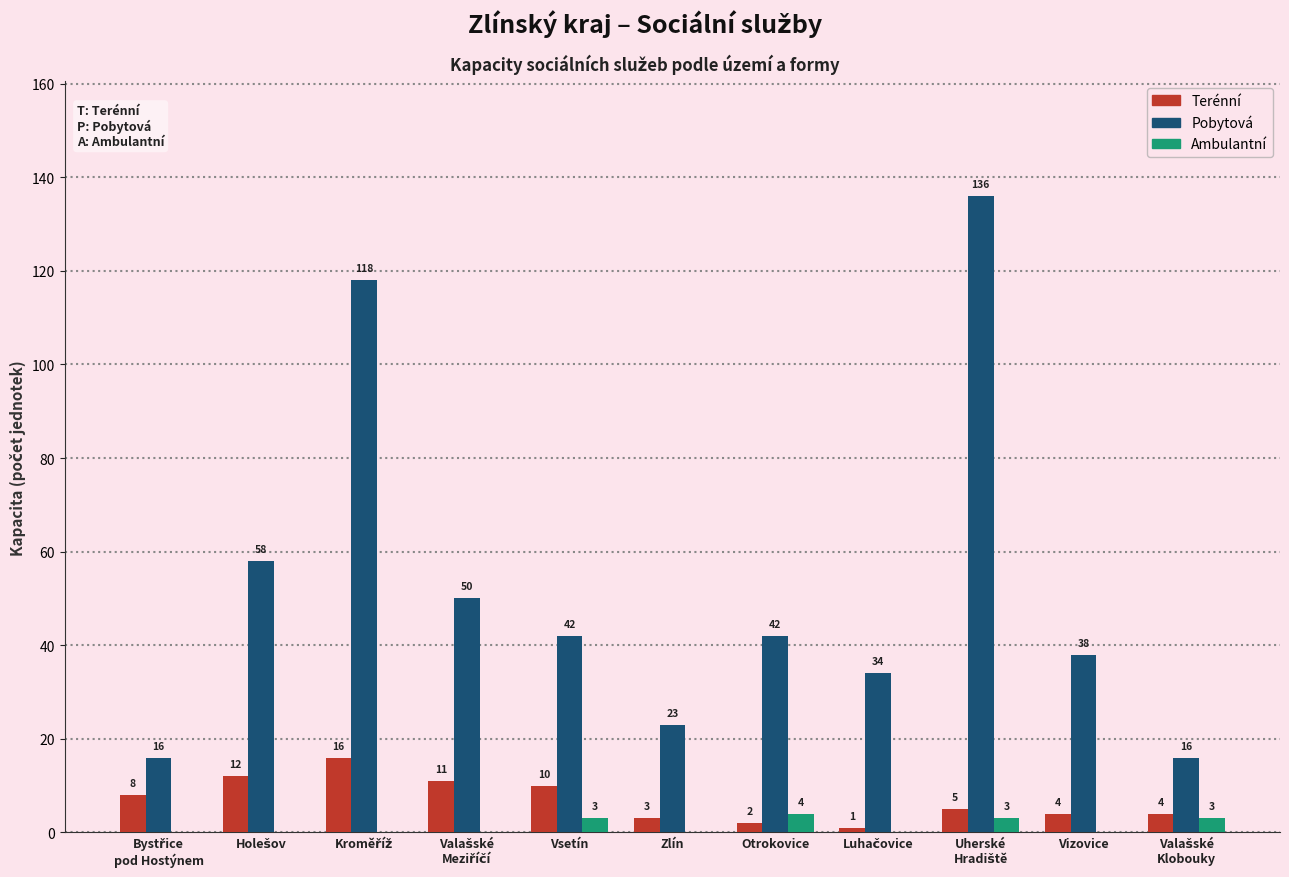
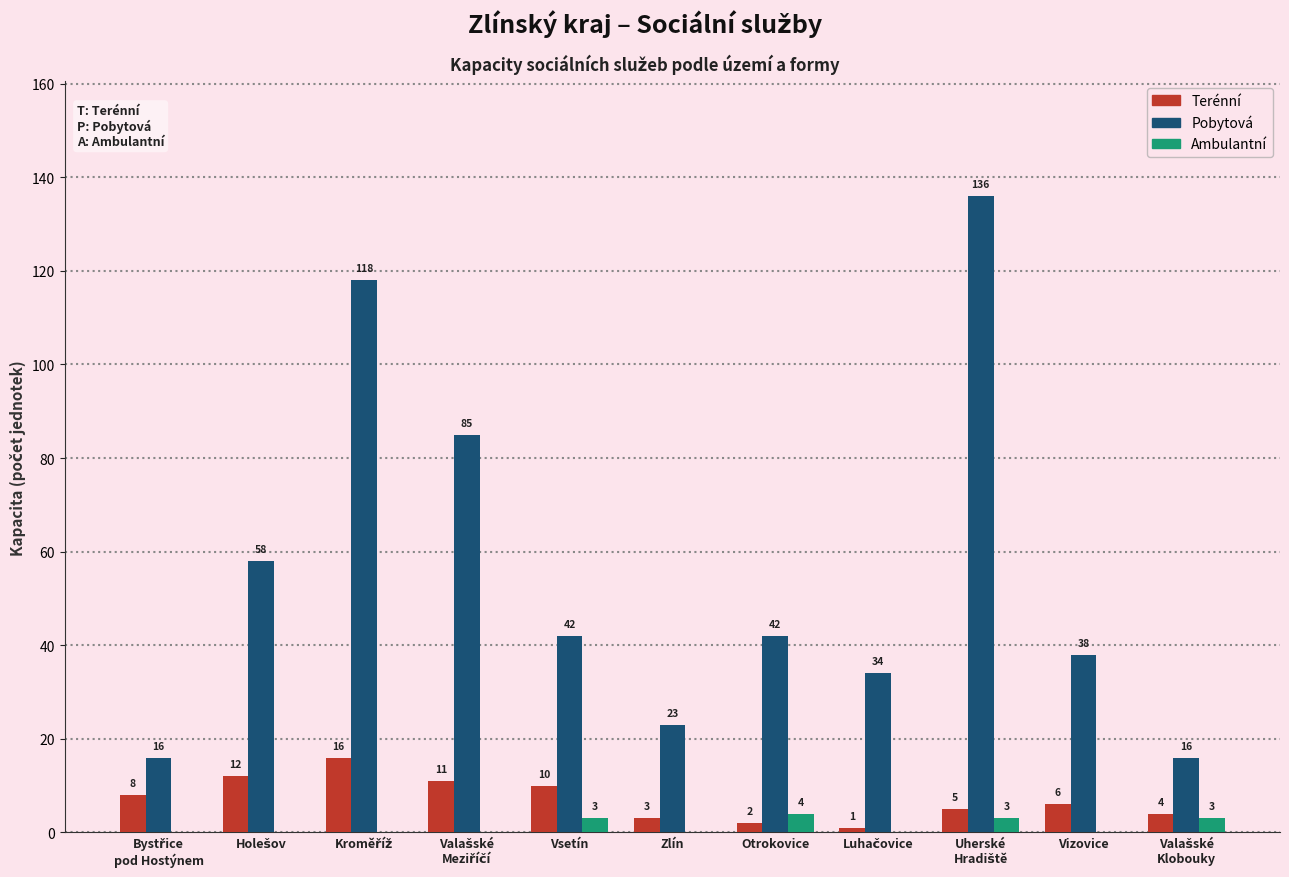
Pobytová, Valašské Meziříčí: 50 -> 85
Terénní, Vizovice: 4 -> 6
